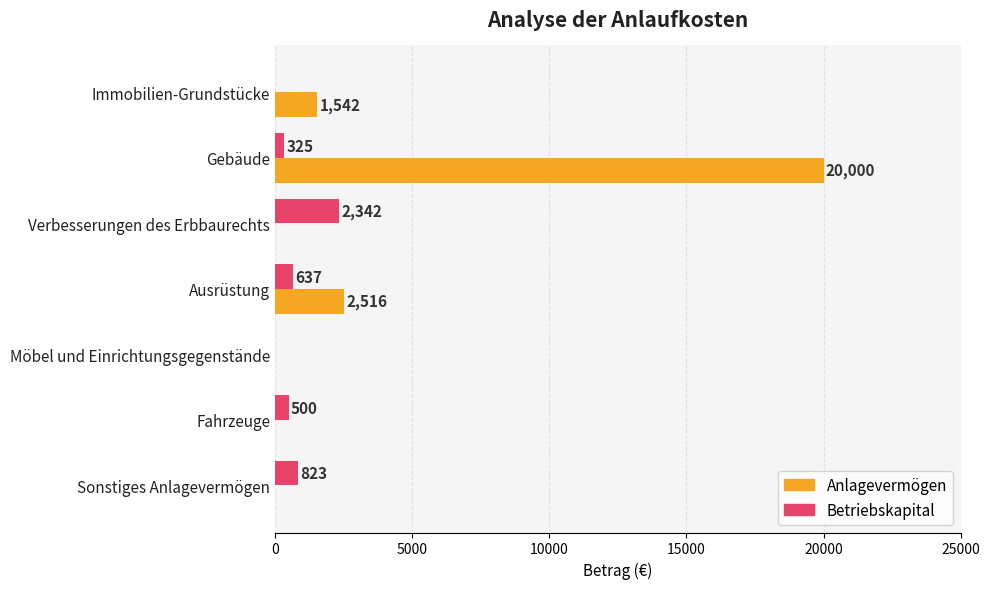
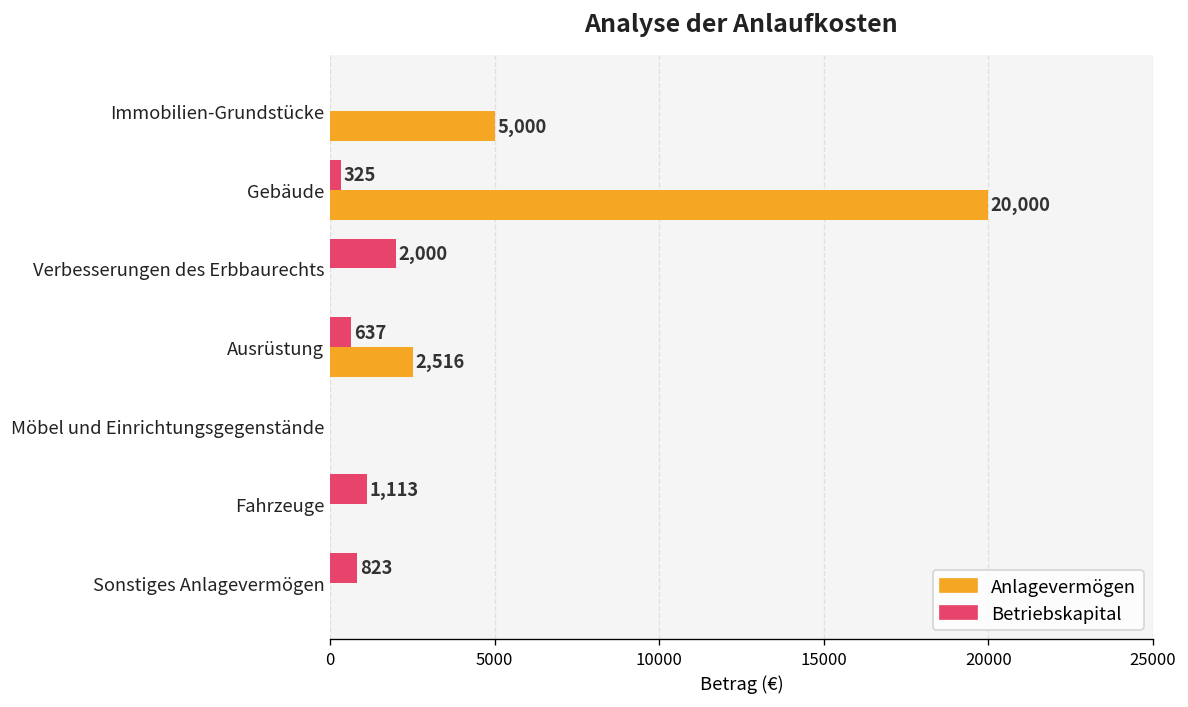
Anlagevermögen, Immobilien-Grundstücke: 1,542 -> 5,000
Betriebskapital, Verbesserungen des Erbbaurechts: 2,342 -> 2,000
Betriebskapital, Fahrzeuge: 500 -> 1,113
